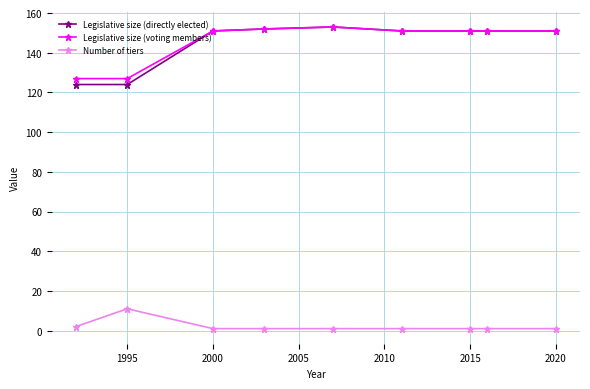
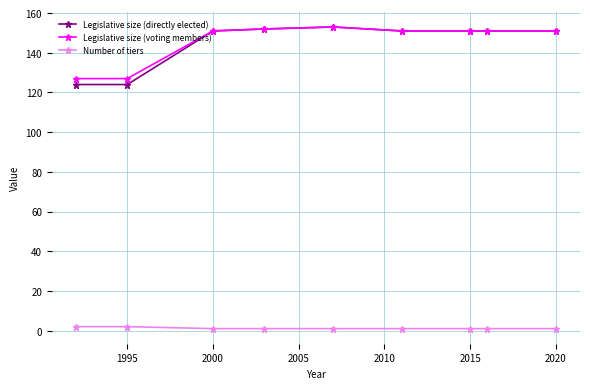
Number of tiers, 1995: 11 -> 2
